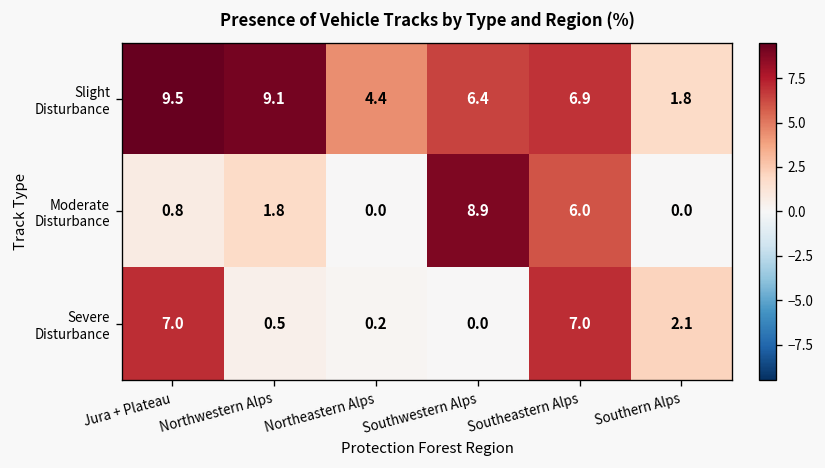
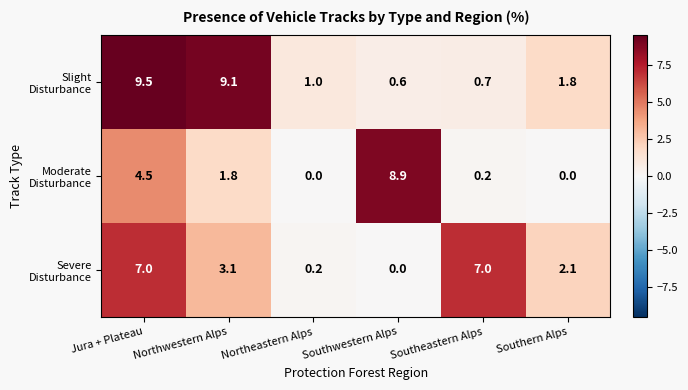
Slight Disturbance, Northeastern Alps: 4.4 -> 1.0
Slight Disturbance, Southwestern Alps: 6.4 -> 0.6
Slight Disturbance, Southeastern Alps: 6.9 -> 0.7
Moderate Disturbance, Jura + Plateau: 0.8 -> 4.5
Moderate Disturbance, Southeastern Alps: 6.0 -> 0.2
Severe Disturbance, Northwestern Alps: 0.5 -> 3.1
